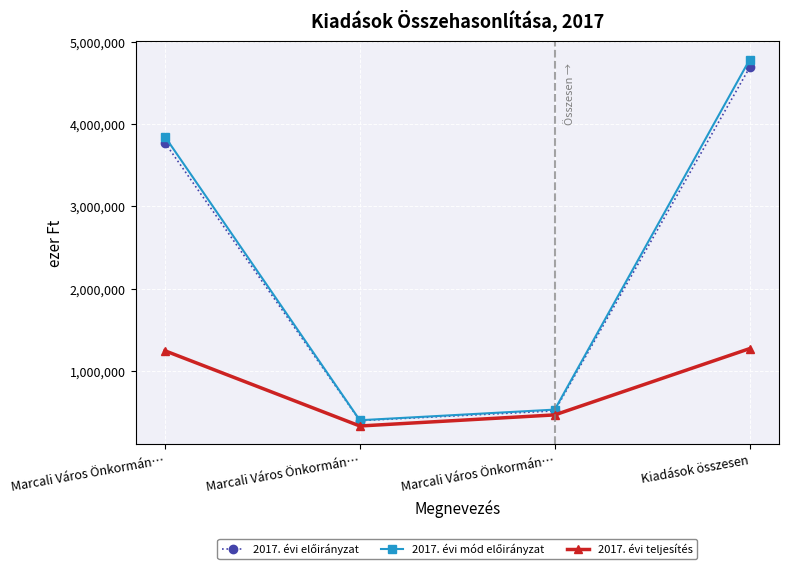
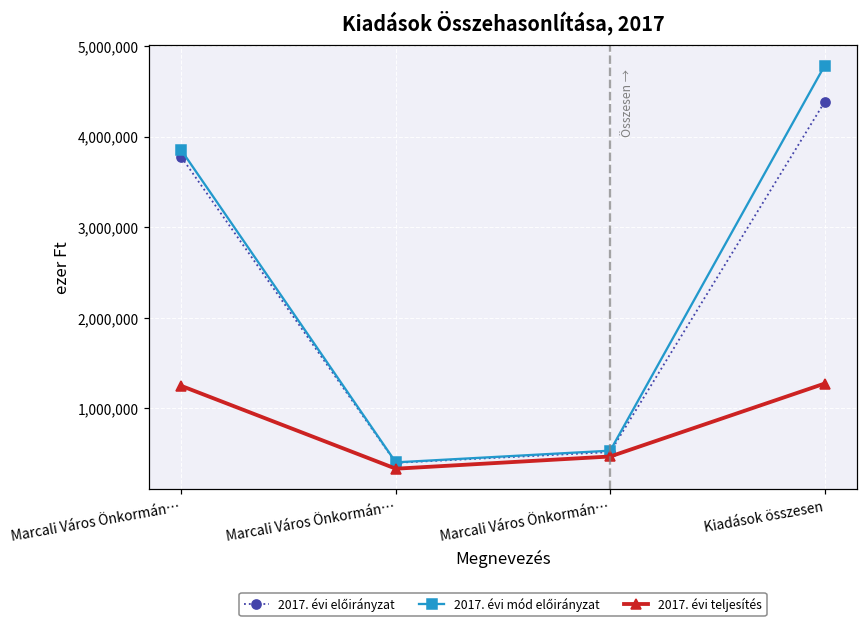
2017. évi előirányzat, Kiadások összesen: 4,700,000 -> 4,400,000
